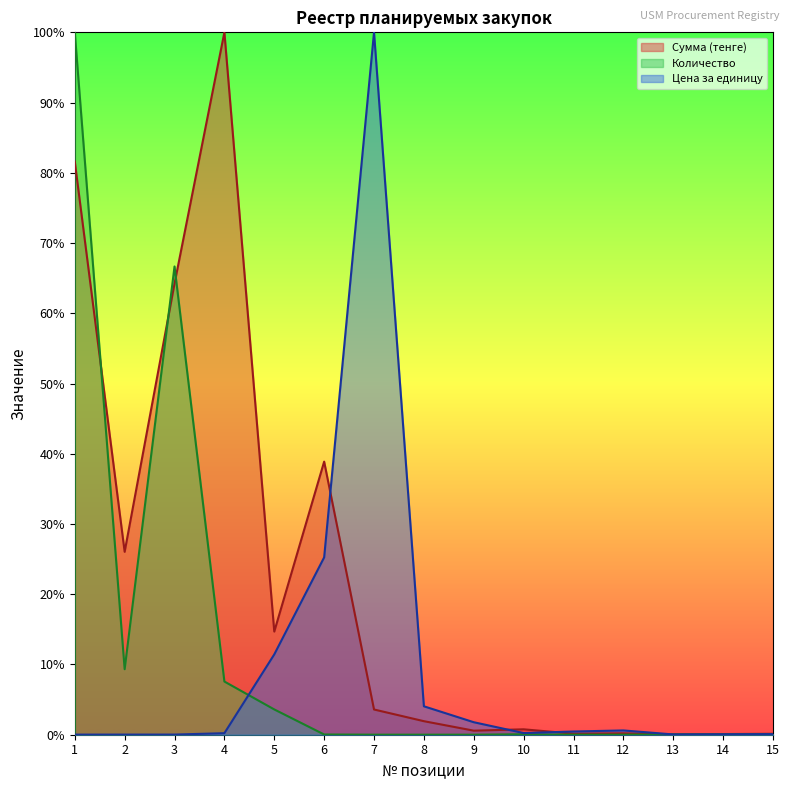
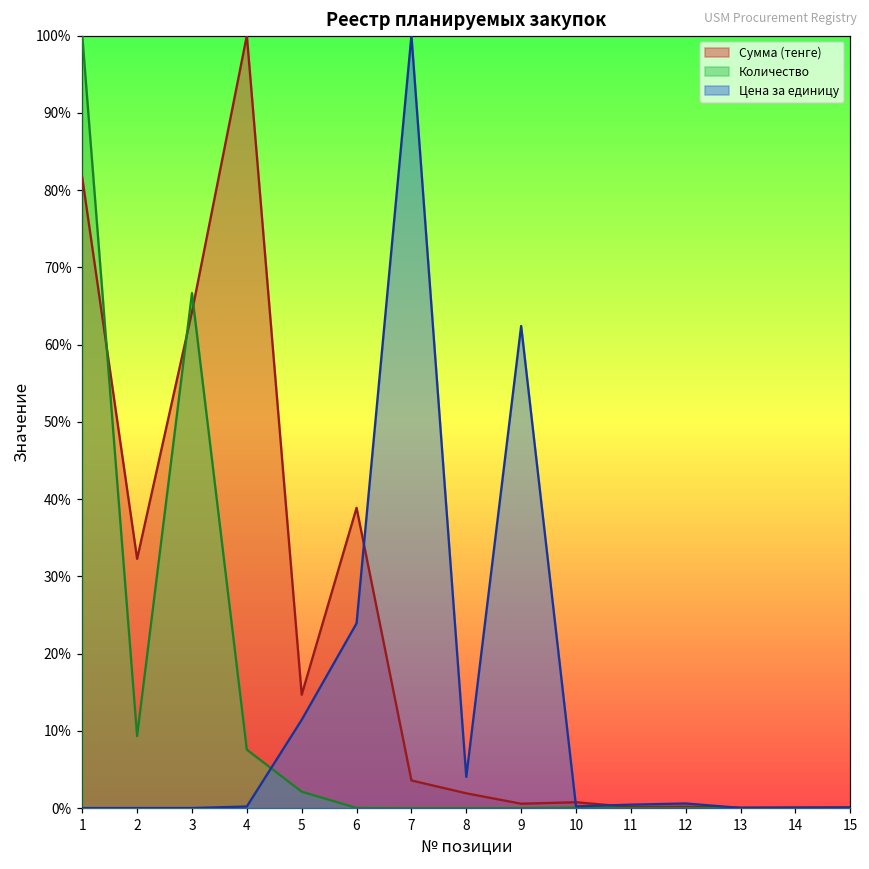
Сумма (тенге), 2: 26% -> 32%
Количество, 5: 4% -> 2%
Цена за единицу, 6: 25% -> 24%
Цена за единицу, 9: 2% -> 62%
